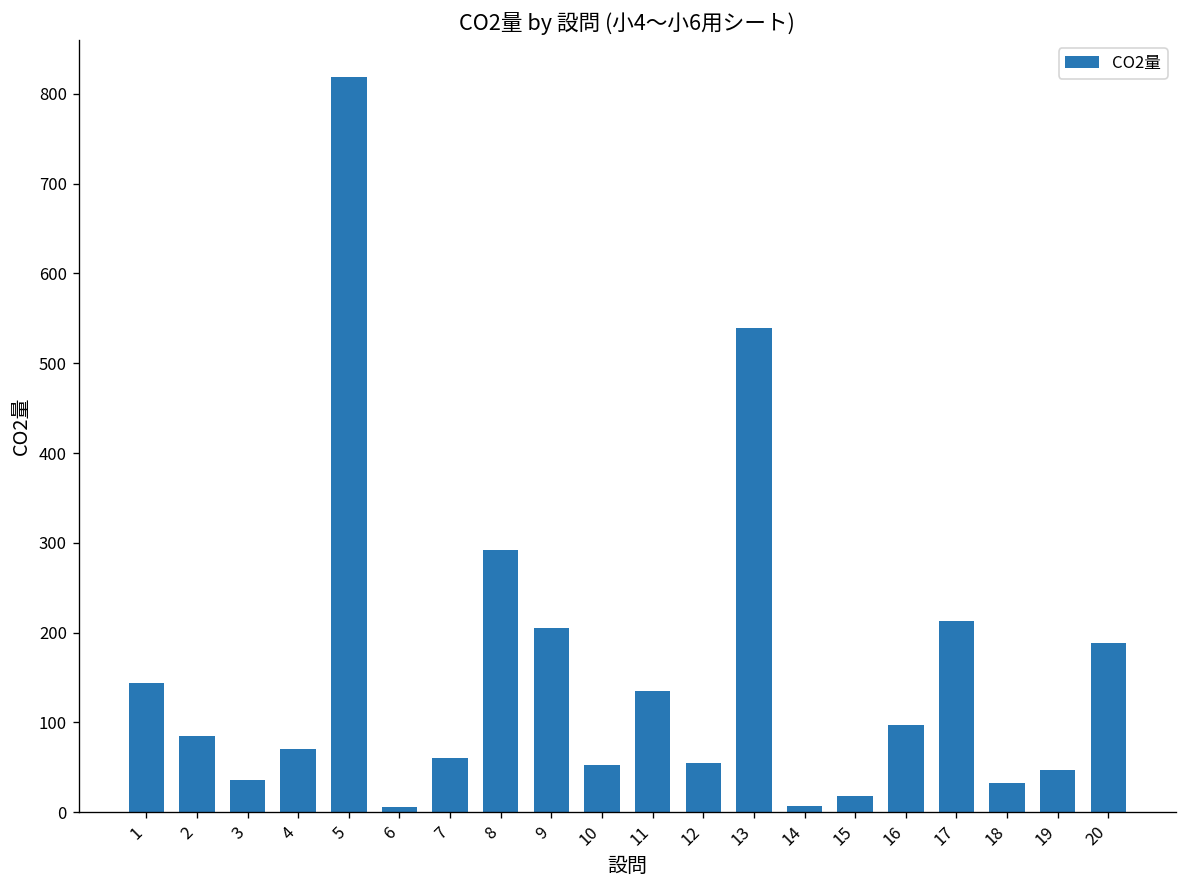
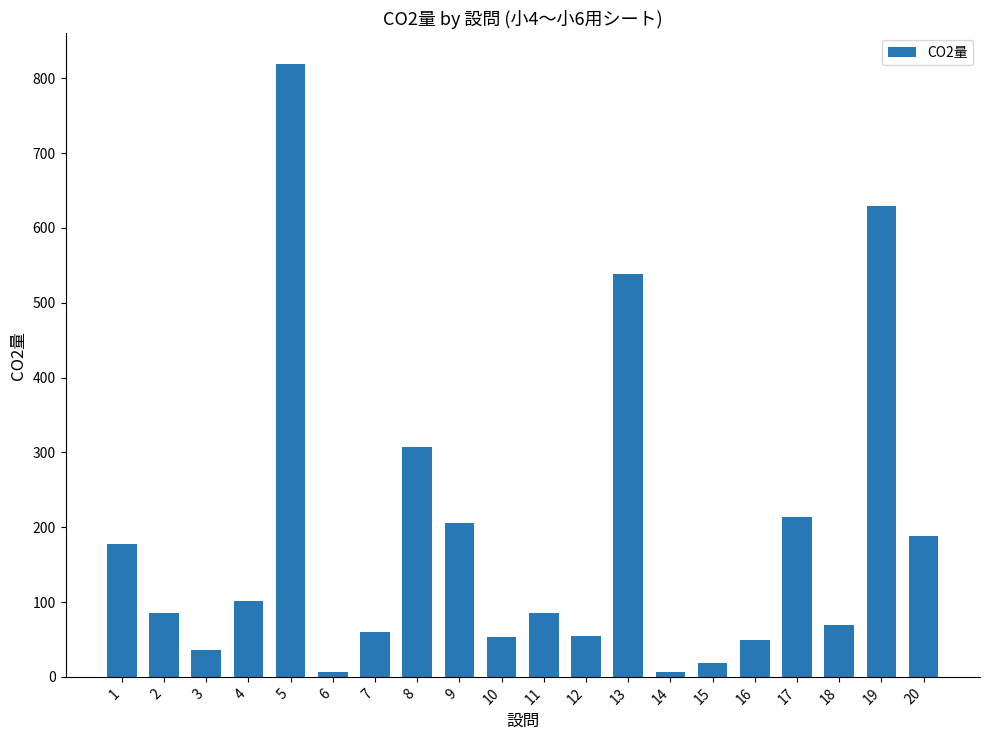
1: 140 -> 180
4: 70 -> 100
8: 290 -> 310
11: 140 -> 90
16: 100 -> 50
18: 30 -> 70
19: 50 -> 630
